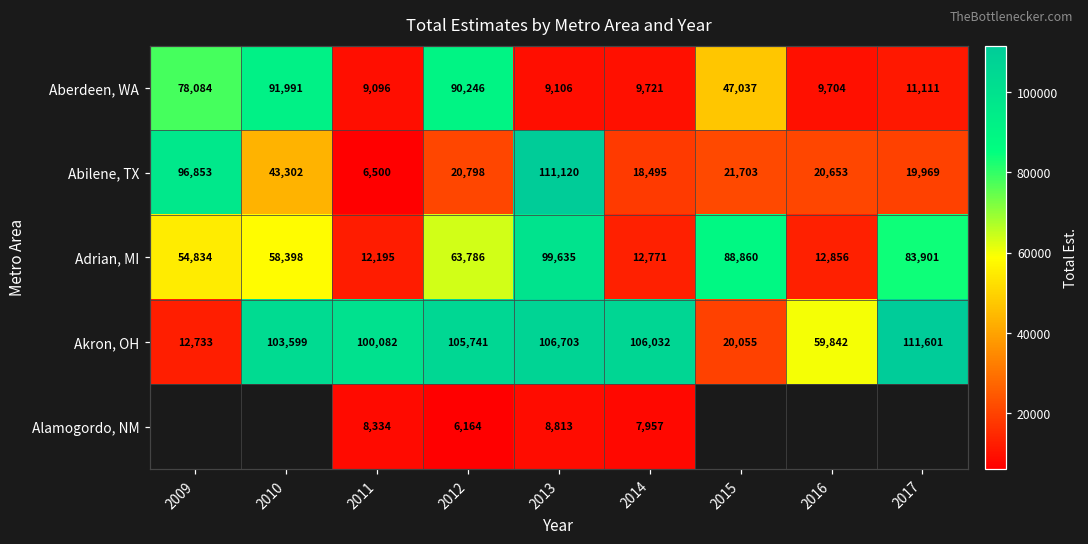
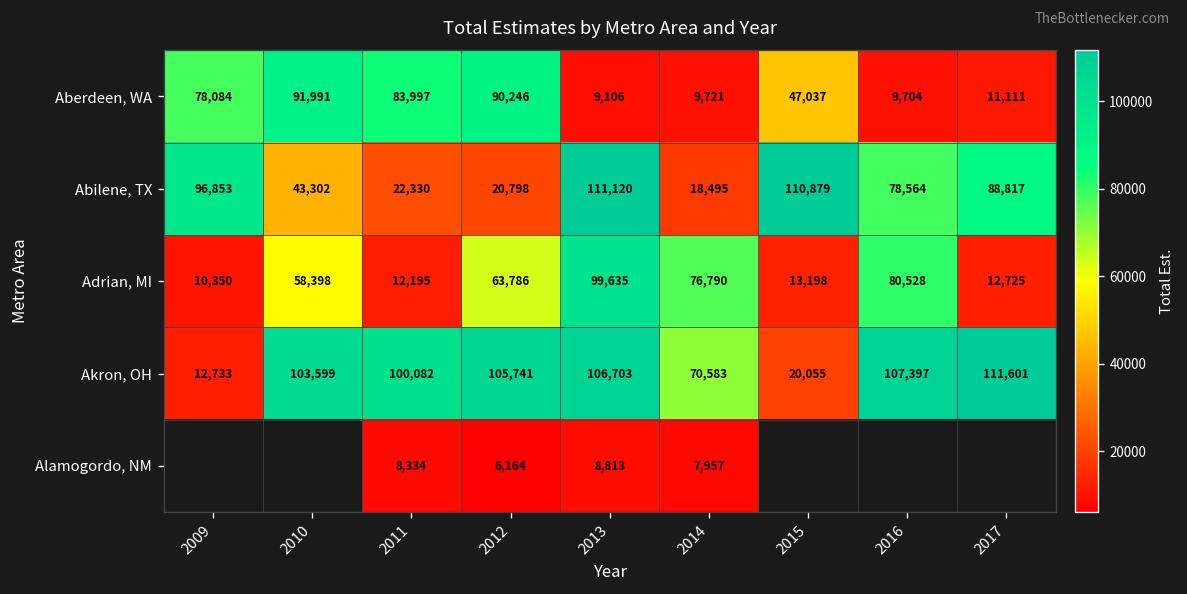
Aberdeen, WA, 2011: 9,096 -> 83,997
Abilene, TX, 2011: 6,500 -> 22,330
Abilene, TX, 2015: 21,703 -> 110,879
Abilene, TX, 2016: 20,653 -> 78,564
Abilene, TX, 2017: 19,969 -> 88,817
Adrian, MI, 2009: 54,834 -> 10,350
Adrian, MI, 2014: 12,771 -> 76,790
Adrian, MI, 2015: 88,860 -> 13,198
Adrian, MI, 2016: 12,856 -> 80,528
Adrian, MI, 2017: 83,901 -> 12,725
Akron, OH, 2014: 106,032 -> 70,583
Akron, OH, 2016: 59,842 -> 107,397
